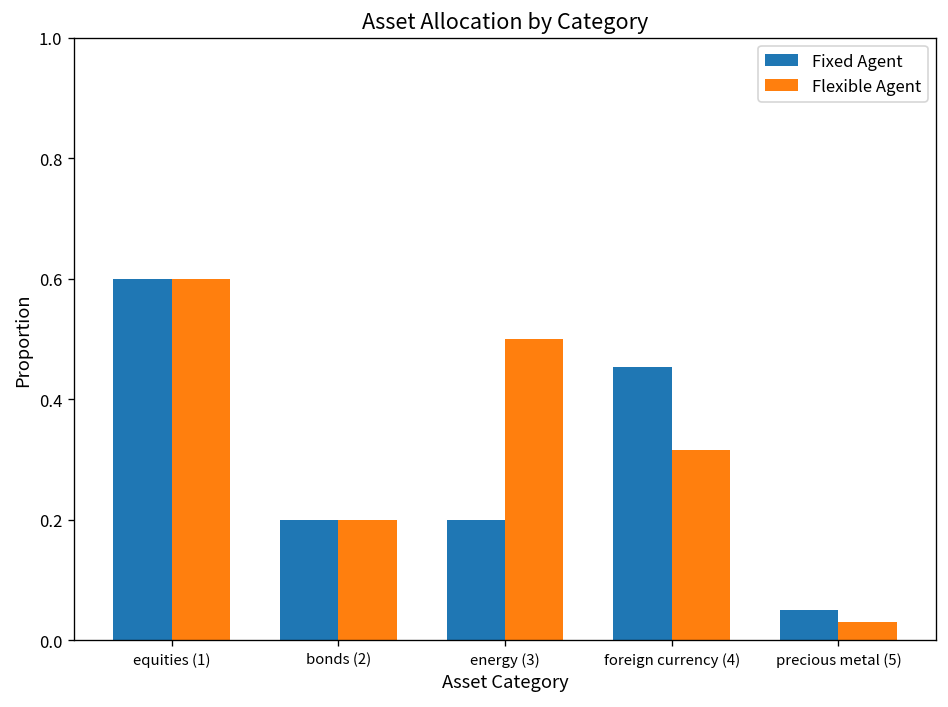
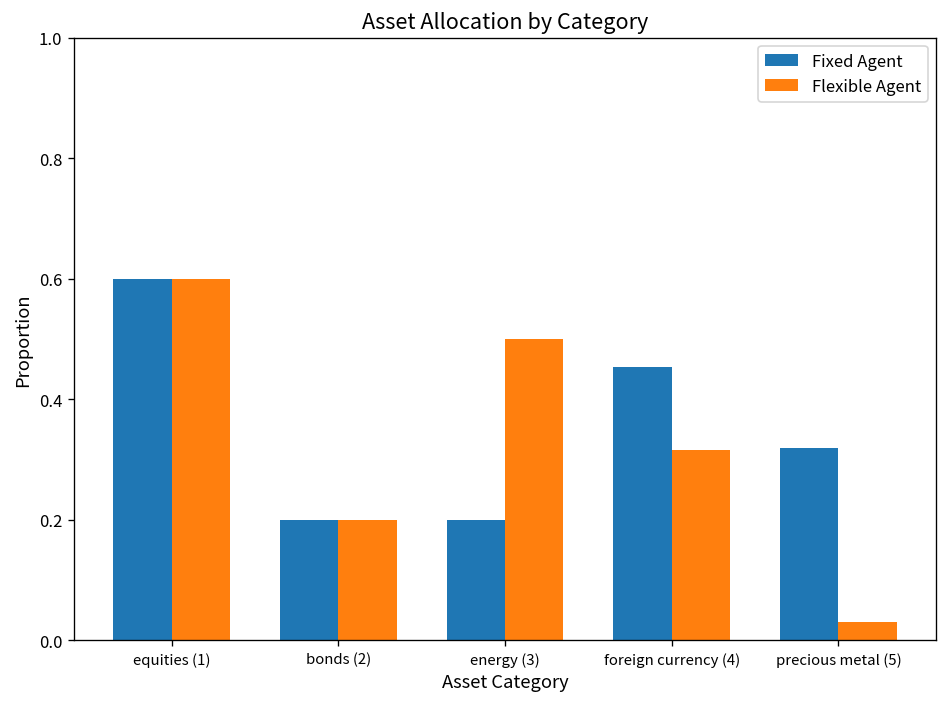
Fixed Agent, precious metal (5): 0.05 -> 0.32
